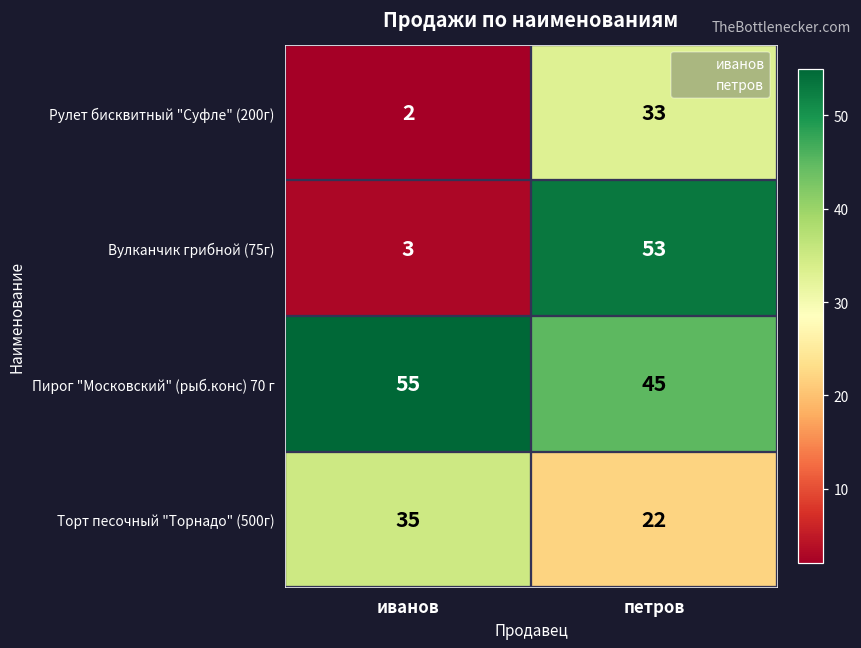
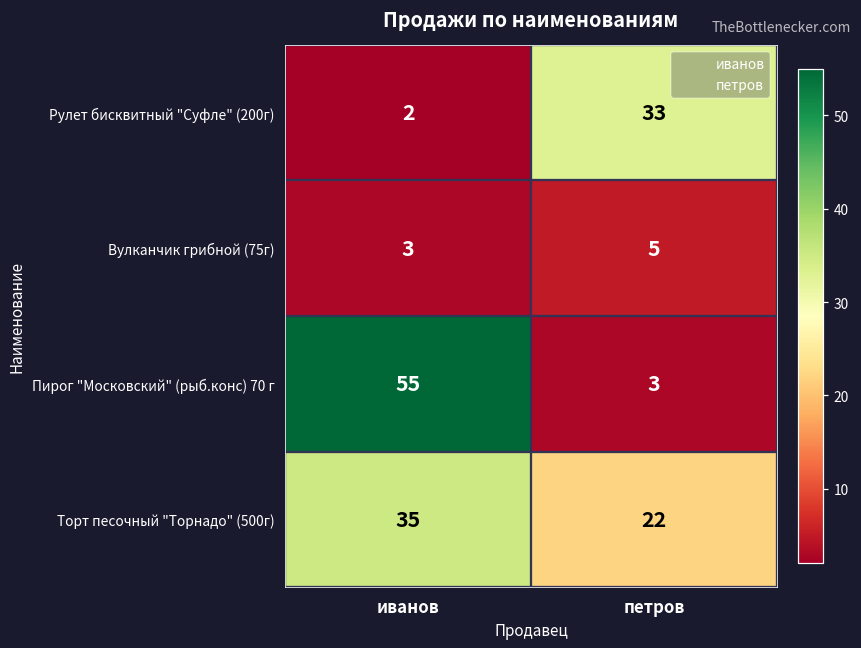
Вулканчик грибной (75г), петров: 53 -> 5
Пирог "Московский" (рыб.конс) 70 г, петров: 45 -> 3
